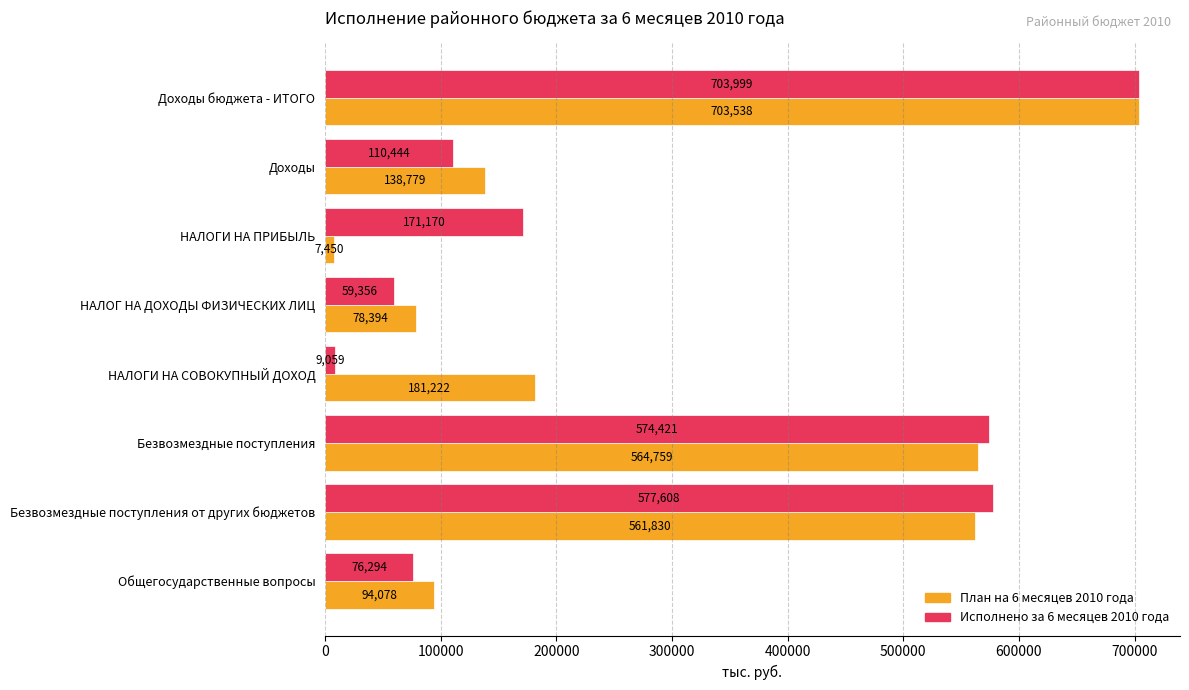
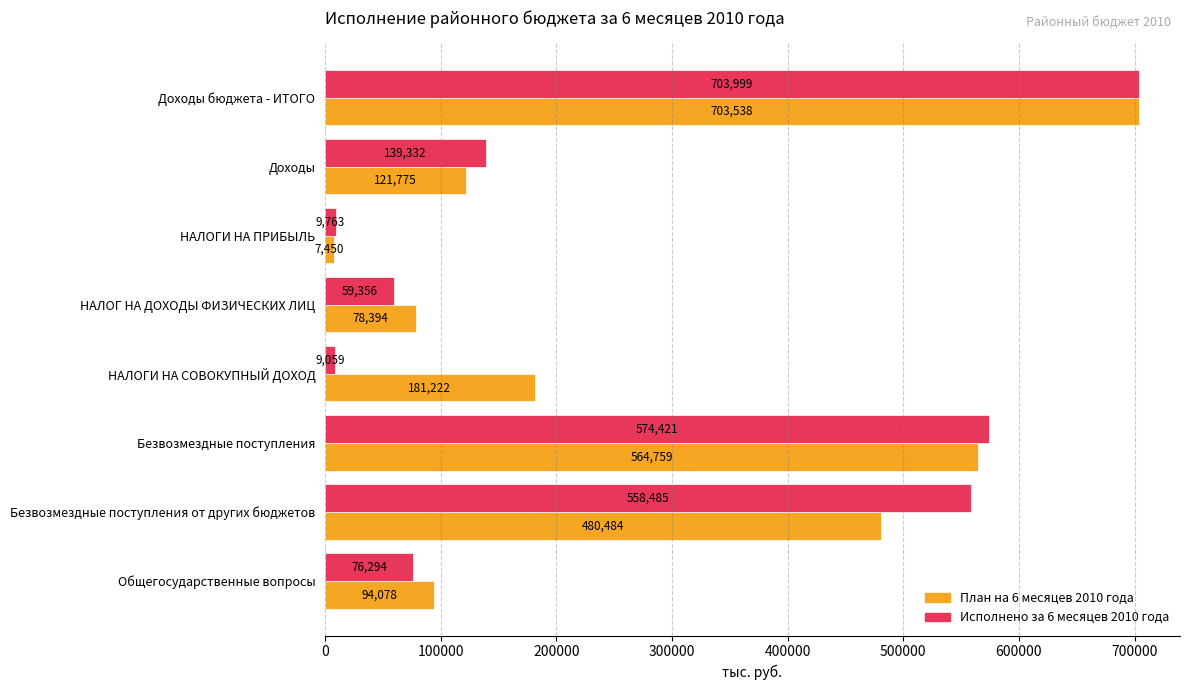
Исполнено за 6 месяцев 2010 года, Доходы: 110,444 -> 139,332
План на 6 месяцев 2010 года, Доходы: 138,779 -> 121,775
Исполнено за 6 месяцев 2010 года, НАЛОГИ НА ПРИБЫЛЬ: 171,170 -> 9,763
Исполнено за 6 месяцев 2010 года, Безвозмездные поступления от других бюджетов: 577,608 -> 558,485
План на 6 месяцев 2010 года, Безвозмездные поступления от других бюджетов: 561,830 -> 480,484
